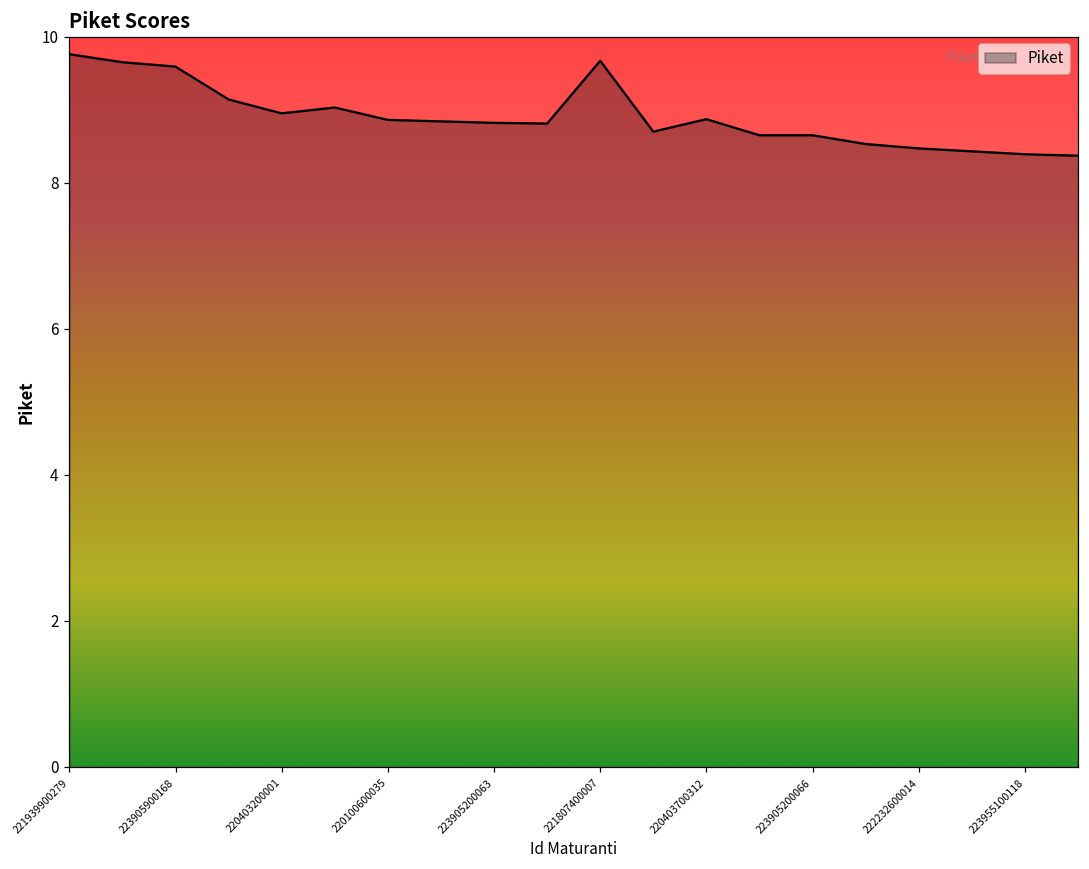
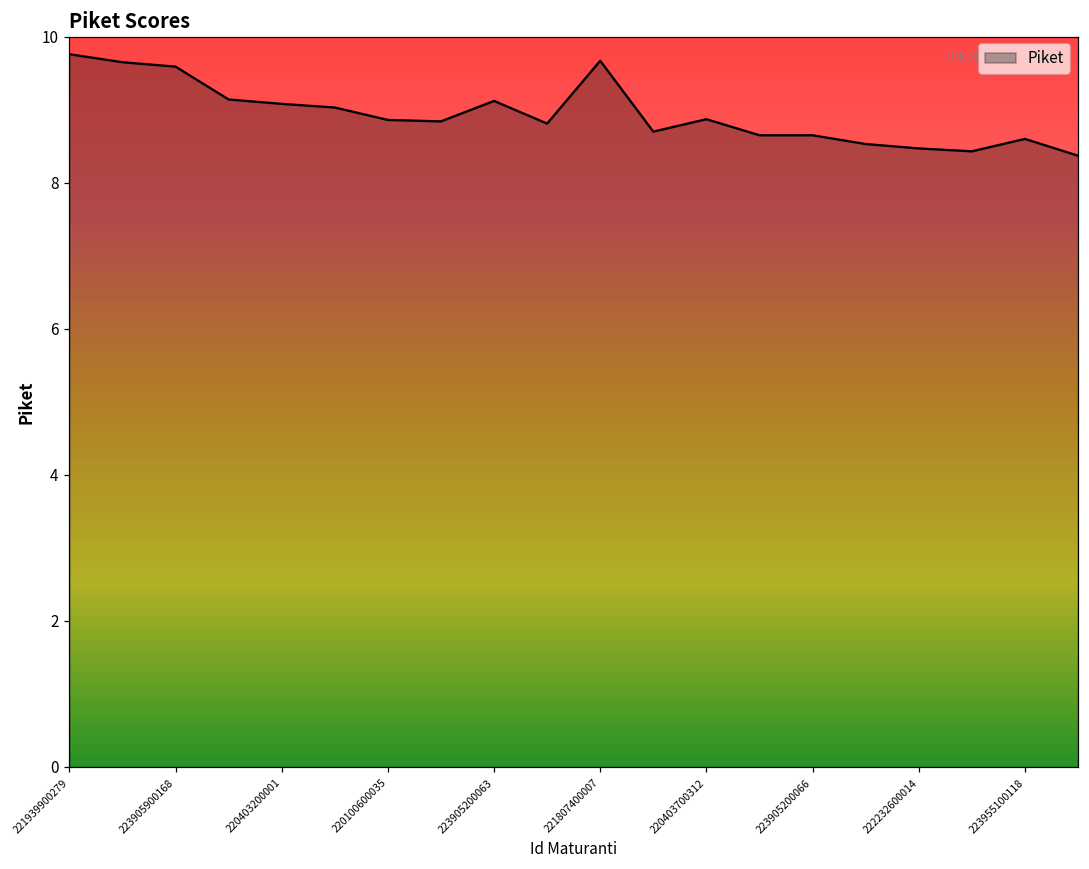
220403200001: 9.0 -> 9.1
223905200063: 8.8 -> 9.1
223955100118: 8.4 -> 8.6
